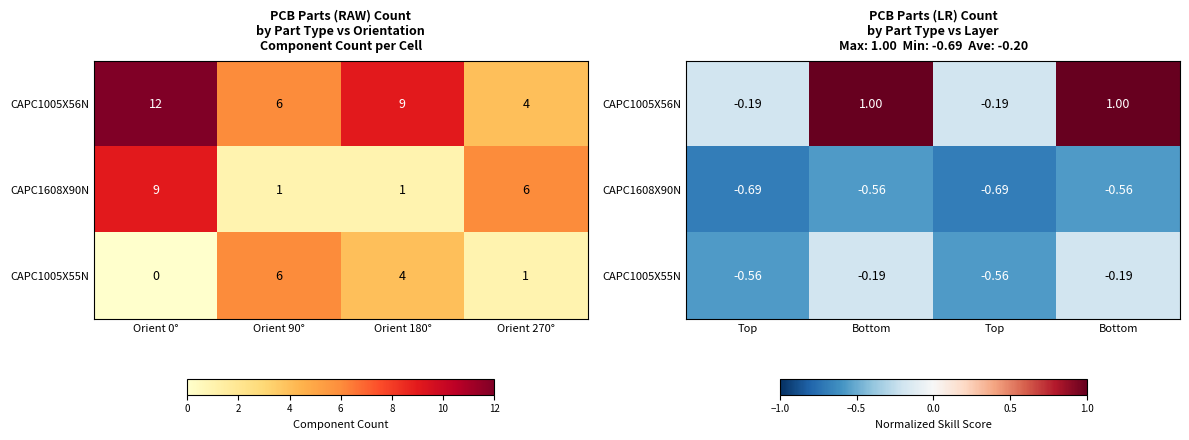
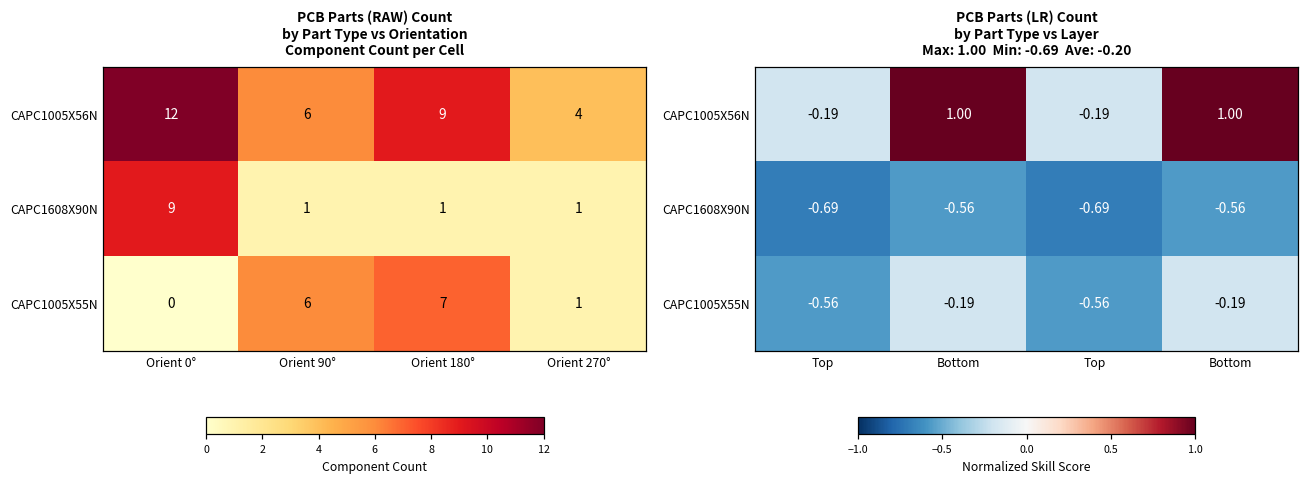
PCB Parts (RAW) Count by Part Type vs Orientation Component Count per Cell, CAPC1608X90N, Orient 270°: 6 -> 1
PCB Parts (RAW) Count by Part Type vs Orientation Component Count per Cell, CAPC1005X55N, Orient 180°: 4 -> 7
